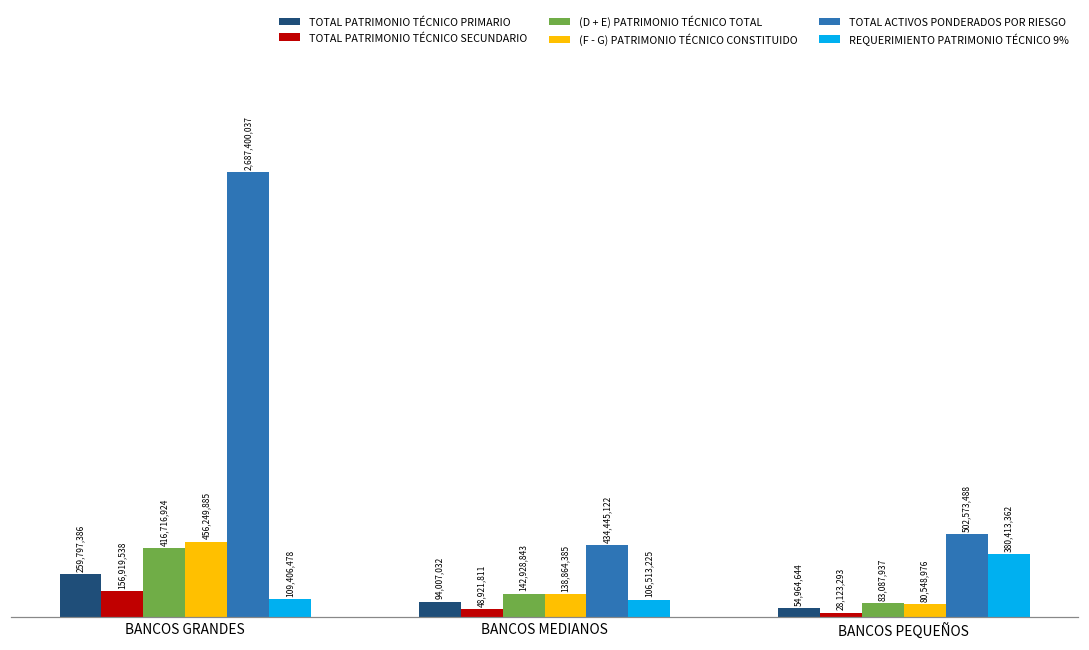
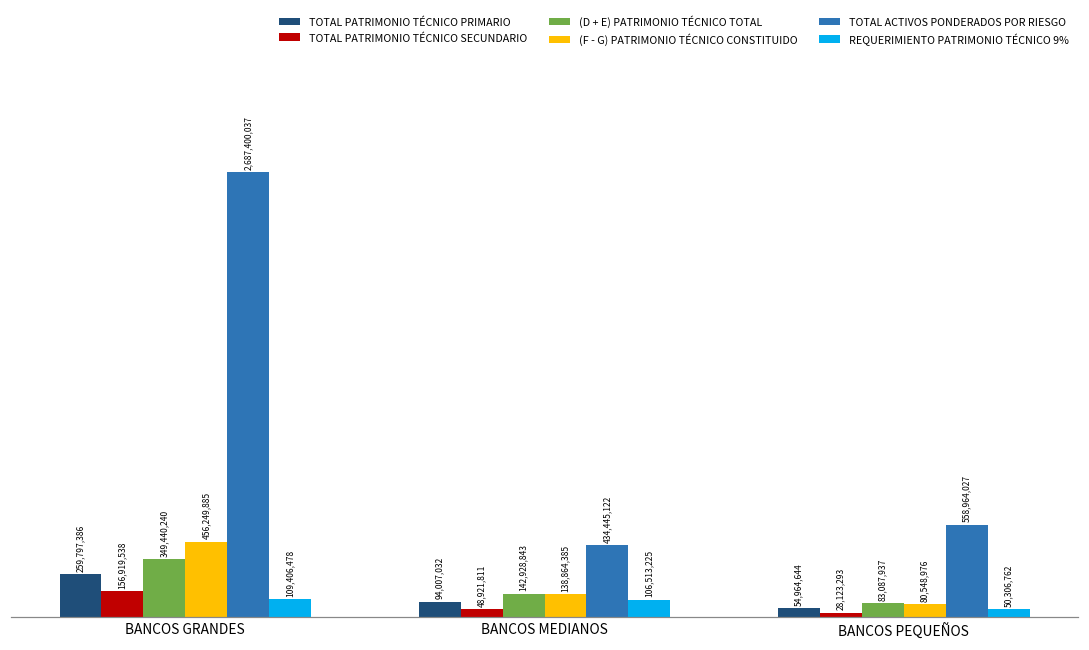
(D + E) PATRIMONIO TÉCNICO TOTAL, BANCOS GRANDES: 416,716,924 -> 349,440,240
TOTAL ACTIVOS PONDERADOS POR RIESGO, BANCOS PEQUEÑOS: 502,573,488 -> 558,964,027
REQUERIMIENTO PATRIMONIO TÉCNICO 9%, BANCOS PEQUEÑOS: 380,413,362 -> 50,306,762
